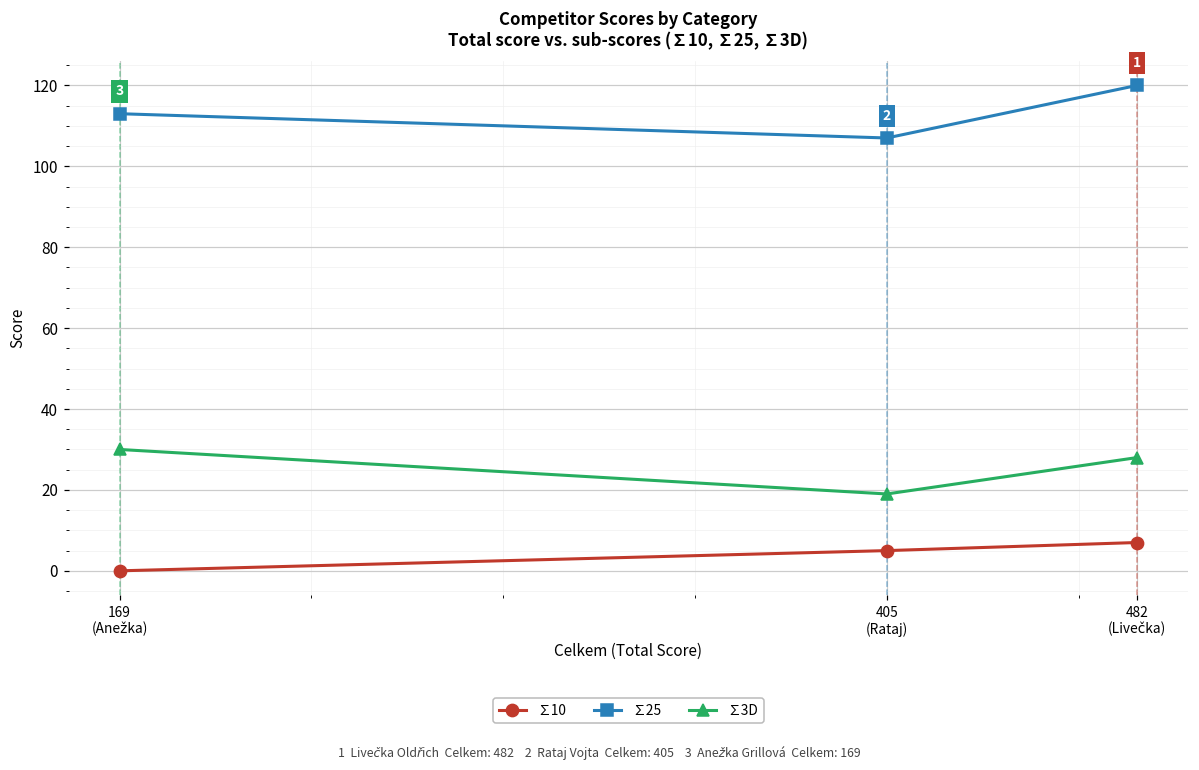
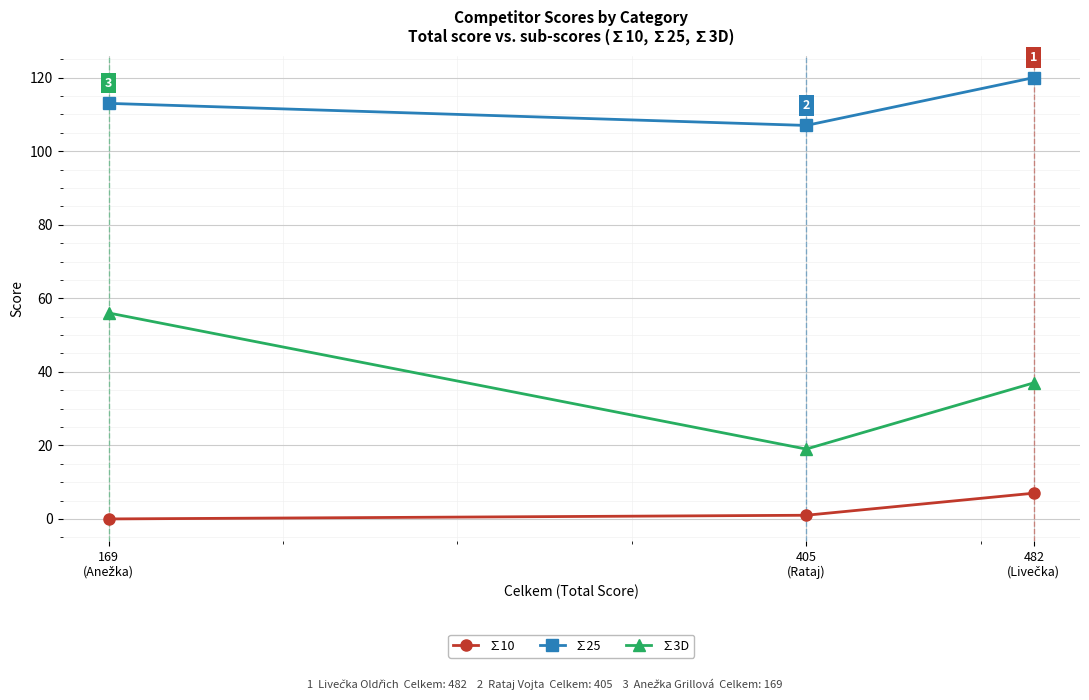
∑3D, 169 (Anežka): 30 -> 56
∑10, 405 (Rataj): 5 -> 1
∑3D, 482 (Livečka): 28 -> 37
